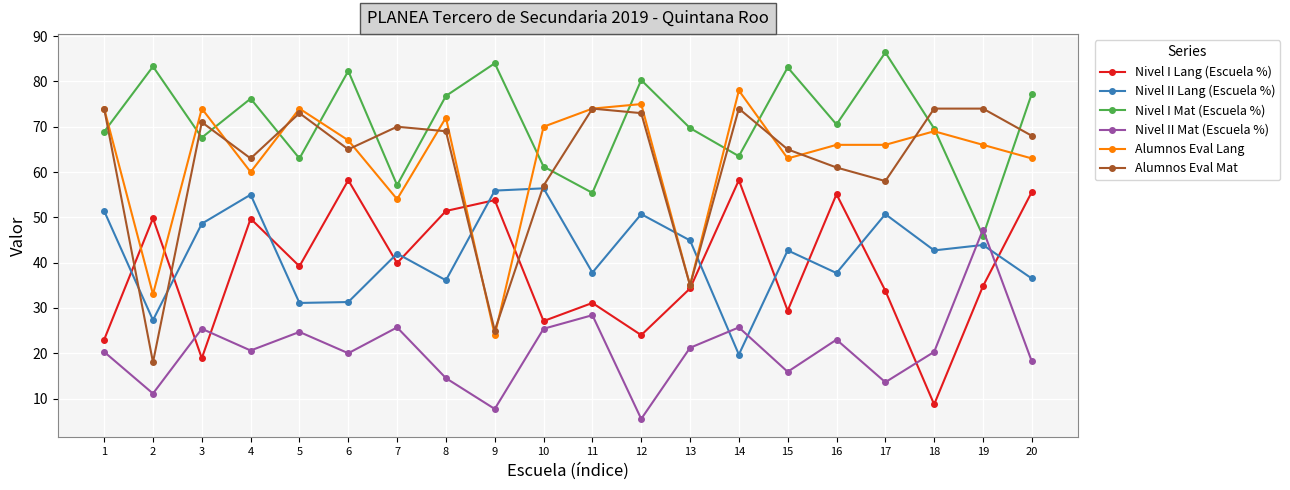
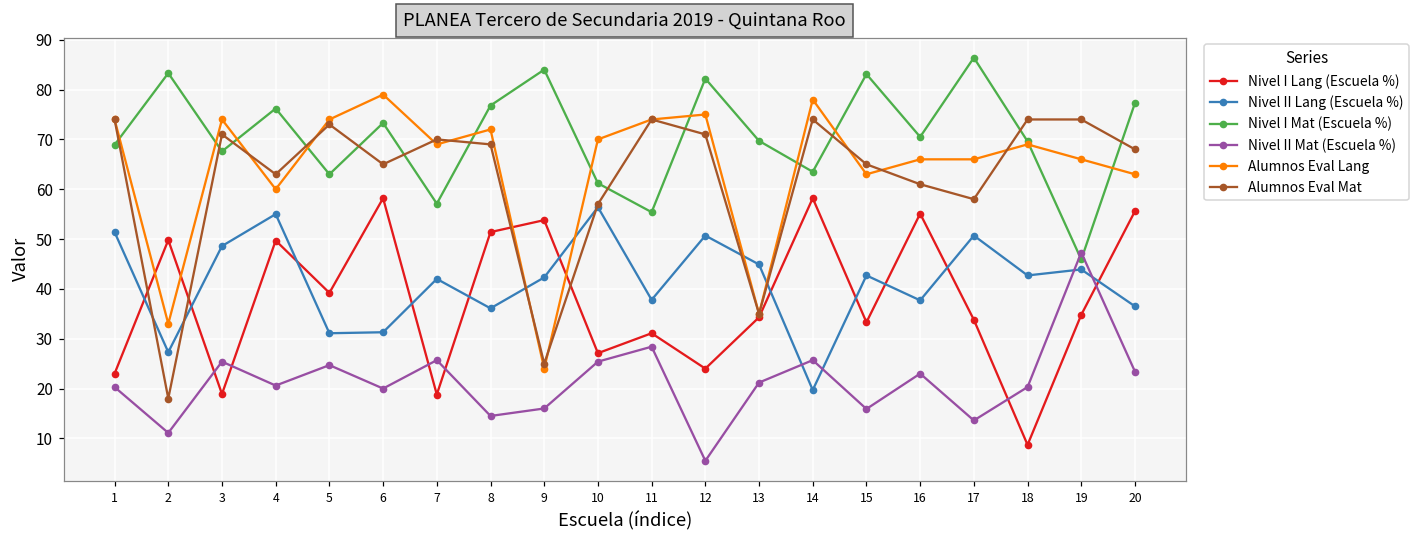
Nivel I Mat (Escuela %), 6: 82 -> 73
Alumnos Eval Lang, 6: 67 -> 79
Nivel I Lang (Escuela %), 7: 40 -> 19
Alumnos Eval Lang, 7: 54 -> 69
Nivel II Lang (Escuela %), 9: 56 -> 42
Nivel II Mat (Escuela %), 9: 8 -> 16
Nivel I Mat (Escuela %), 12: 80 -> 82
Alumnos Eval Mat, 12: 73 -> 71
Nivel I Lang (Escuela %), 15: 29 -> 33
Nivel II Mat (Escuela %), 20: 18 -> 23
